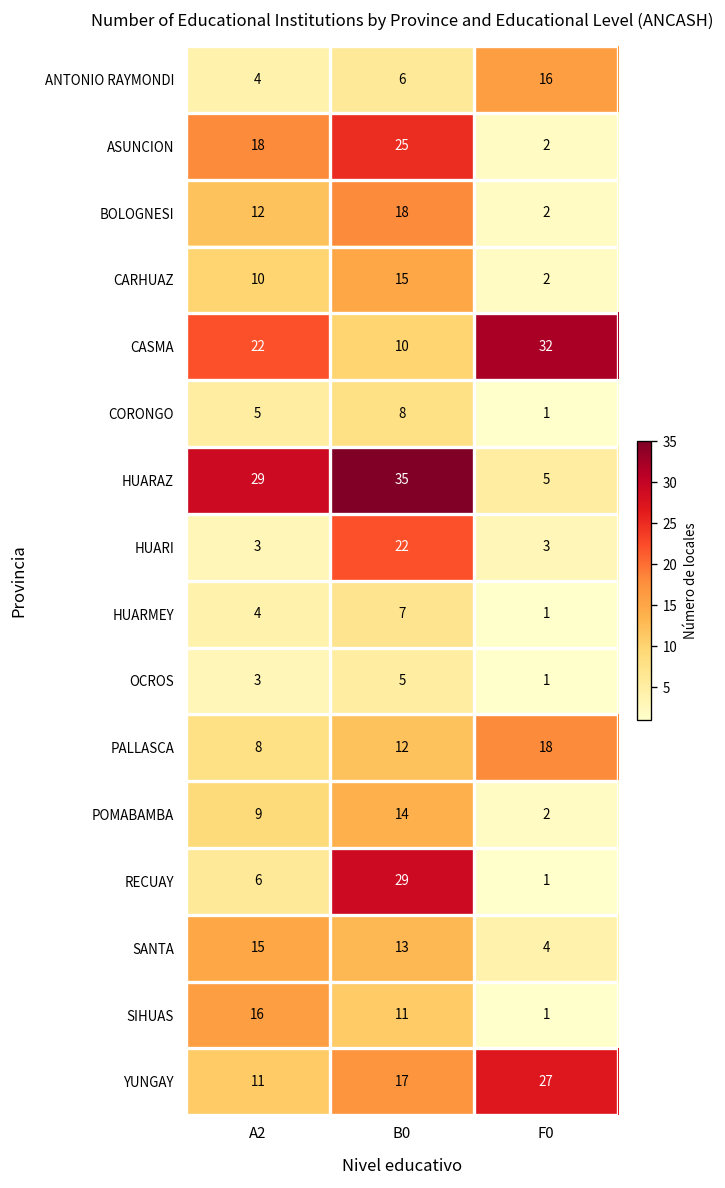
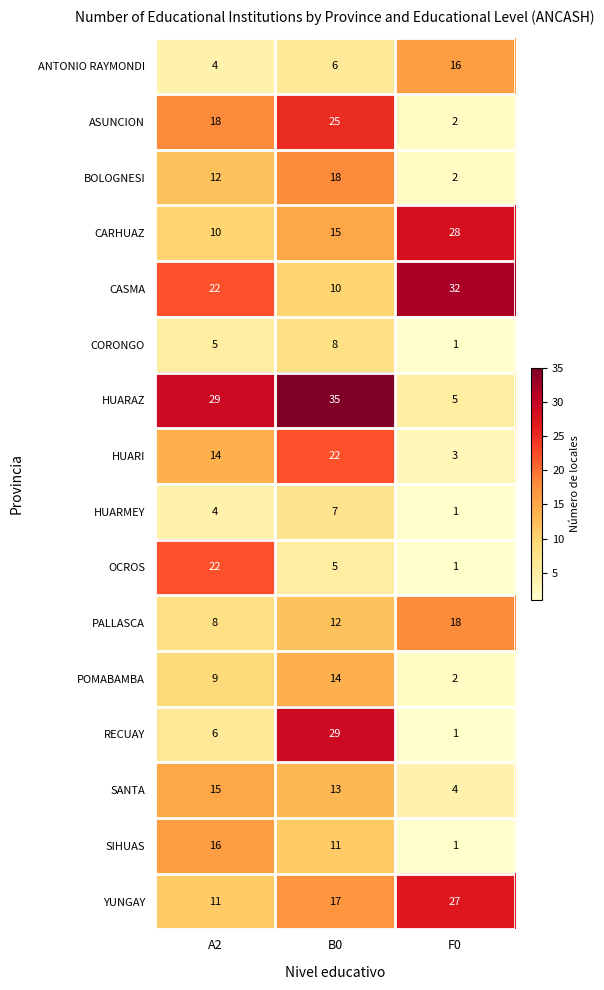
CARHUAZ, F0: 2 -> 28
HUARI, A2: 3 -> 14
OCROS, A2: 3 -> 22
